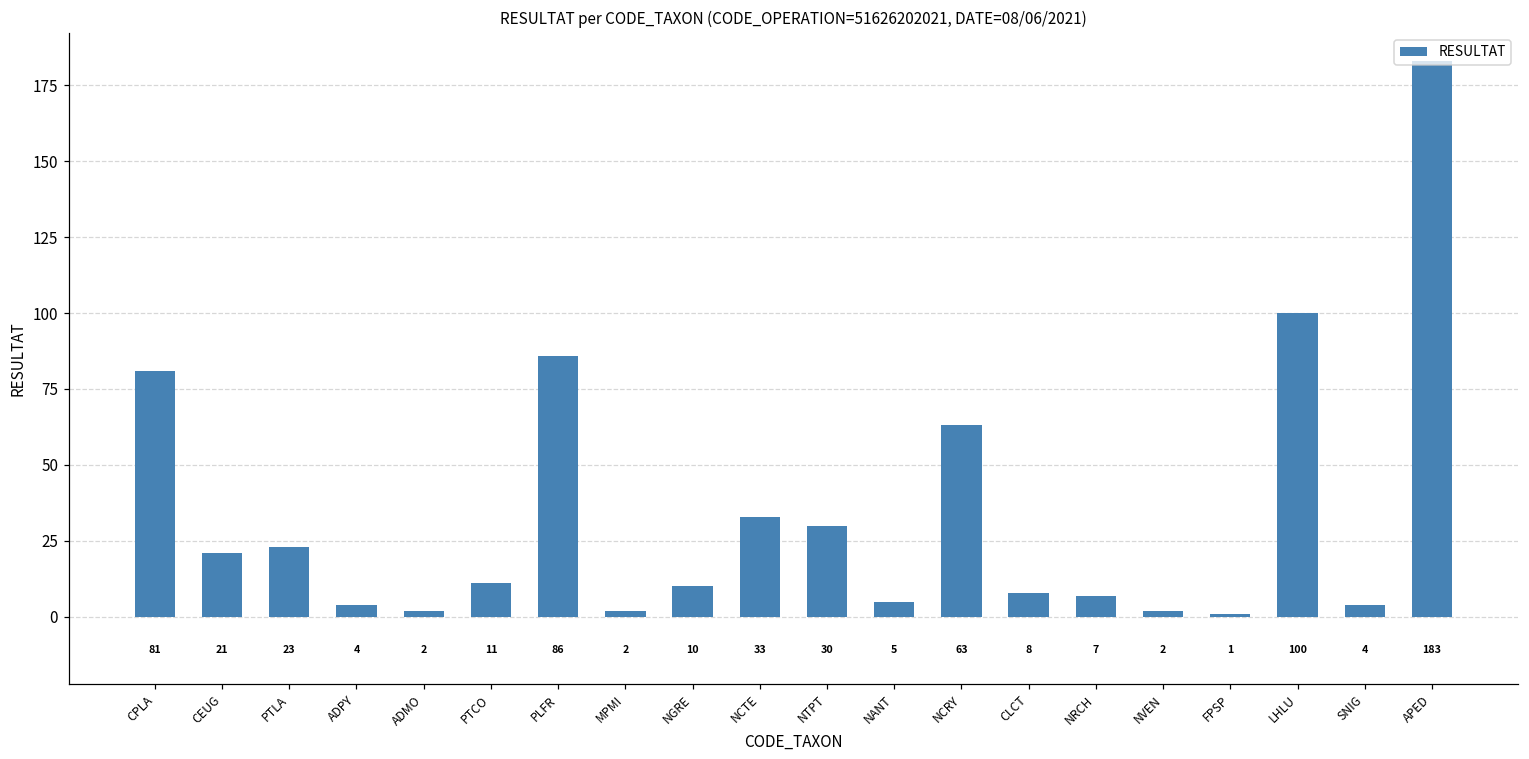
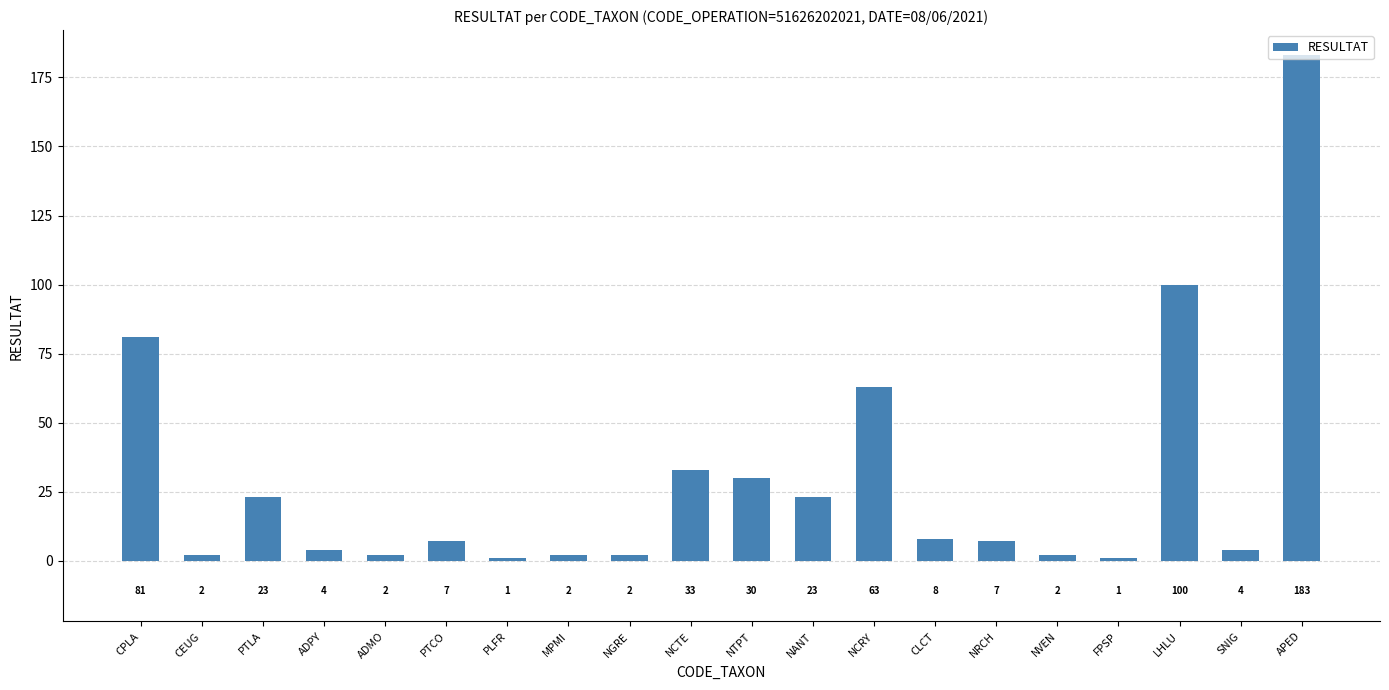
CEUG: 21 -> 2
PTCO: 11 -> 7
PLFR: 86 -> 1
NGRE: 10 -> 2
NANT: 5 -> 23
